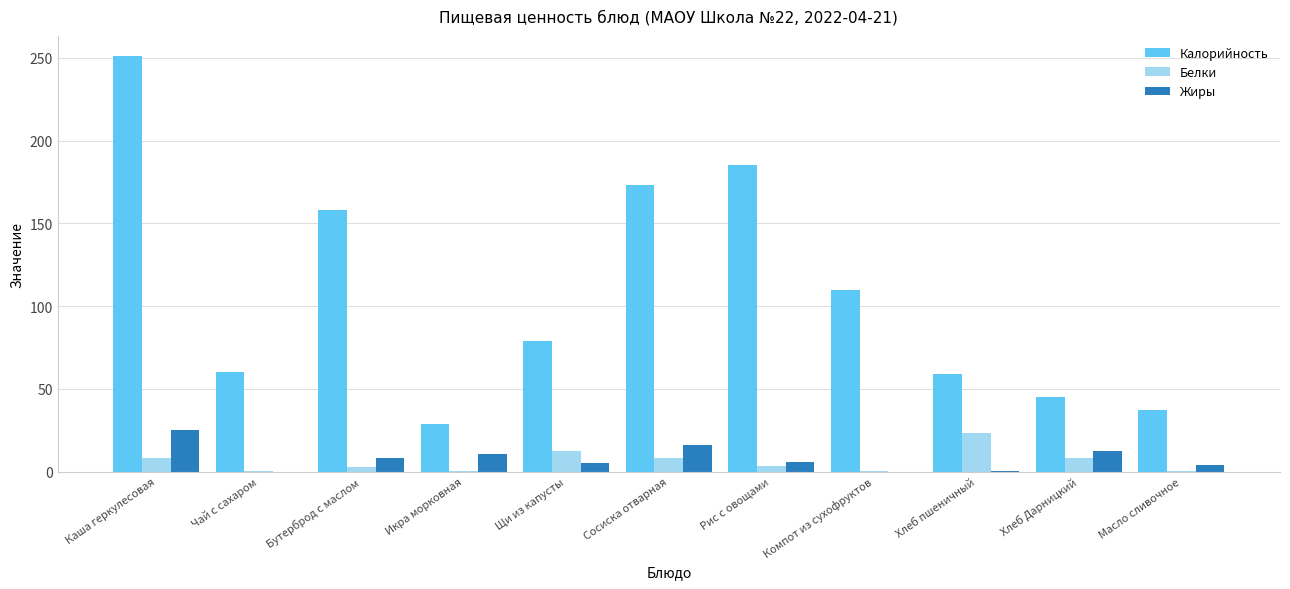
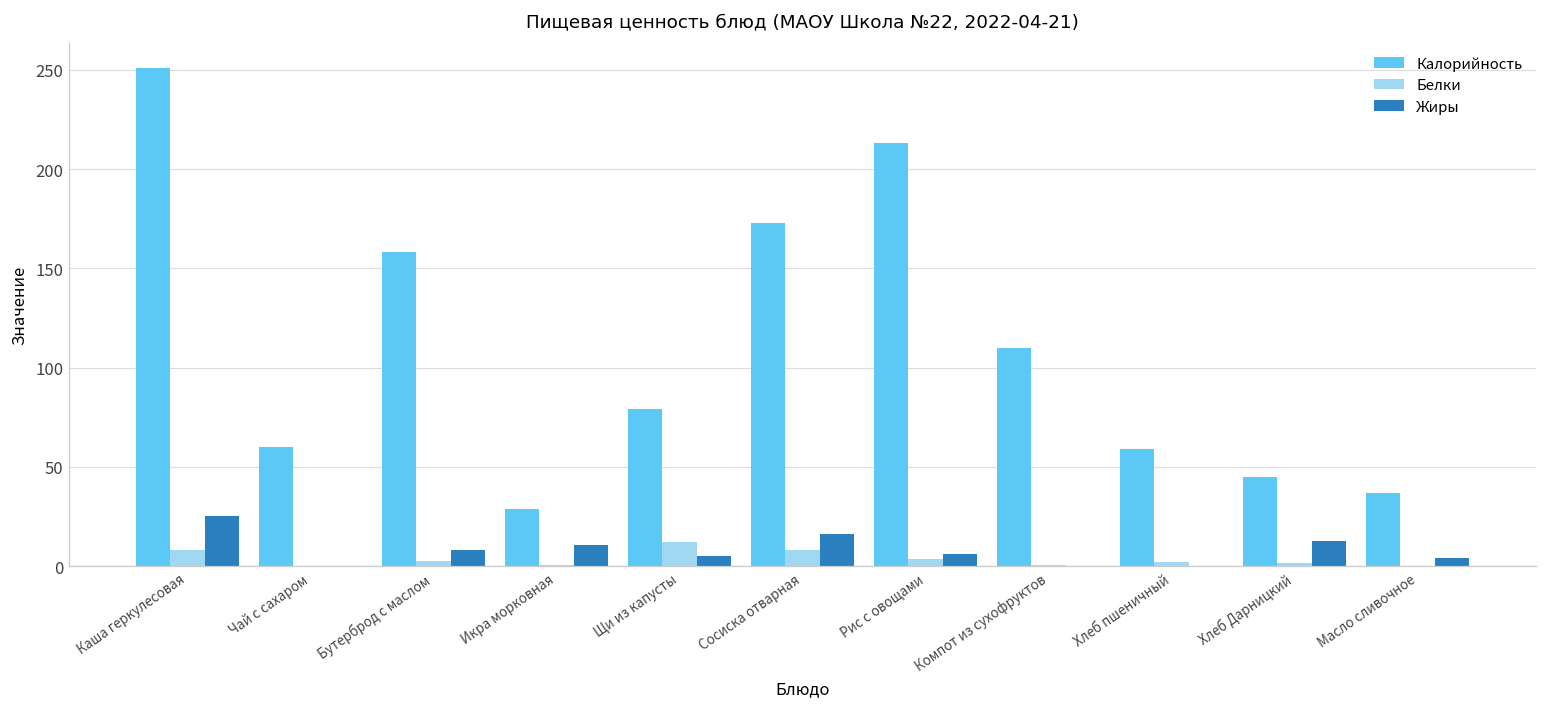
Калорийность, Рис с овощами: 185 -> 213
Белки, Хлеб пшеничный: 23 -> 2
Белки, Хлеб Дарницкий: 8 -> 2
